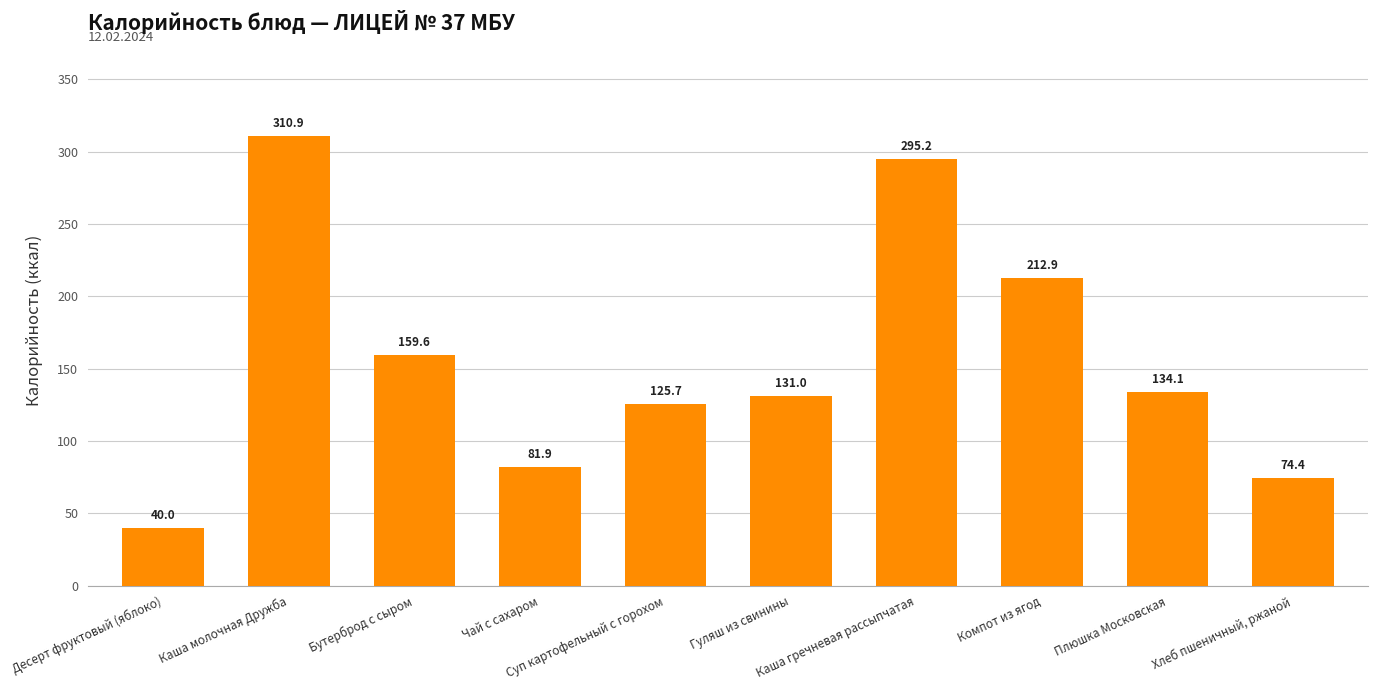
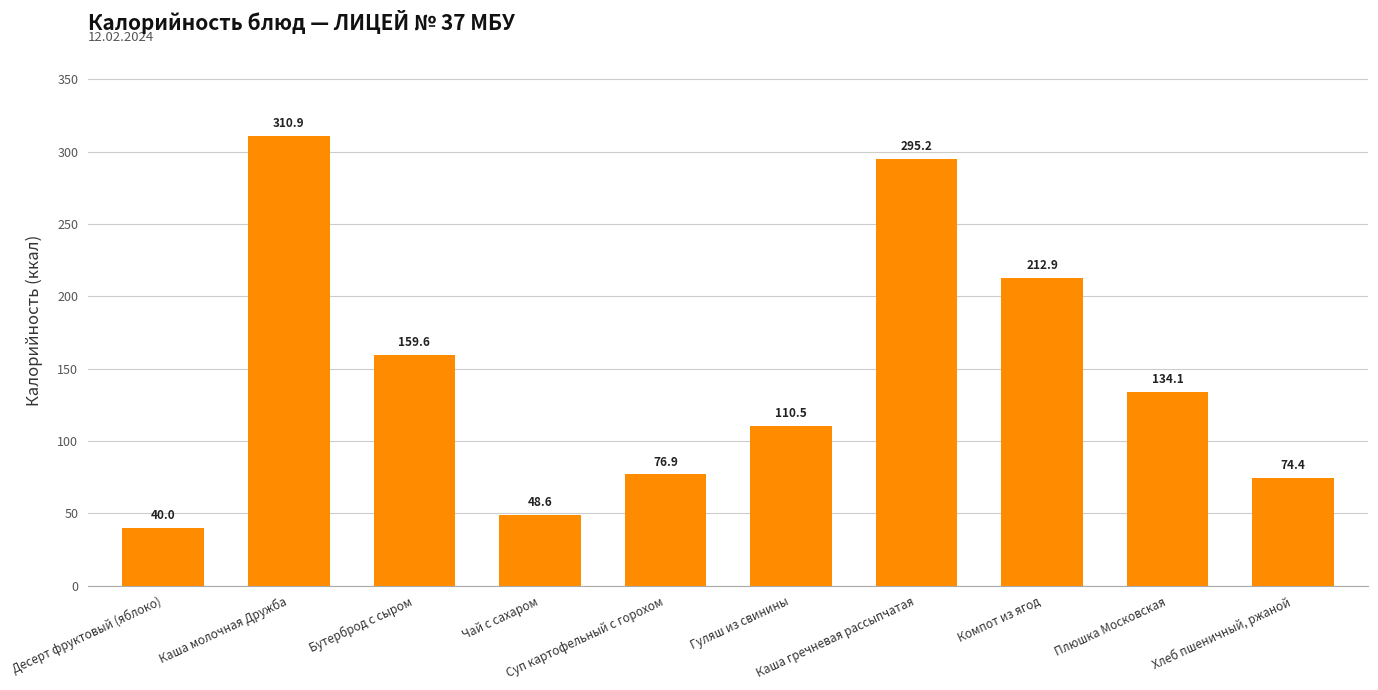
Чай с сахаром: 81.9 -> 48.6
Суп картофельный с горохом: 125.7 -> 76.9
Гуляш из свинины: 131.0 -> 110.5
